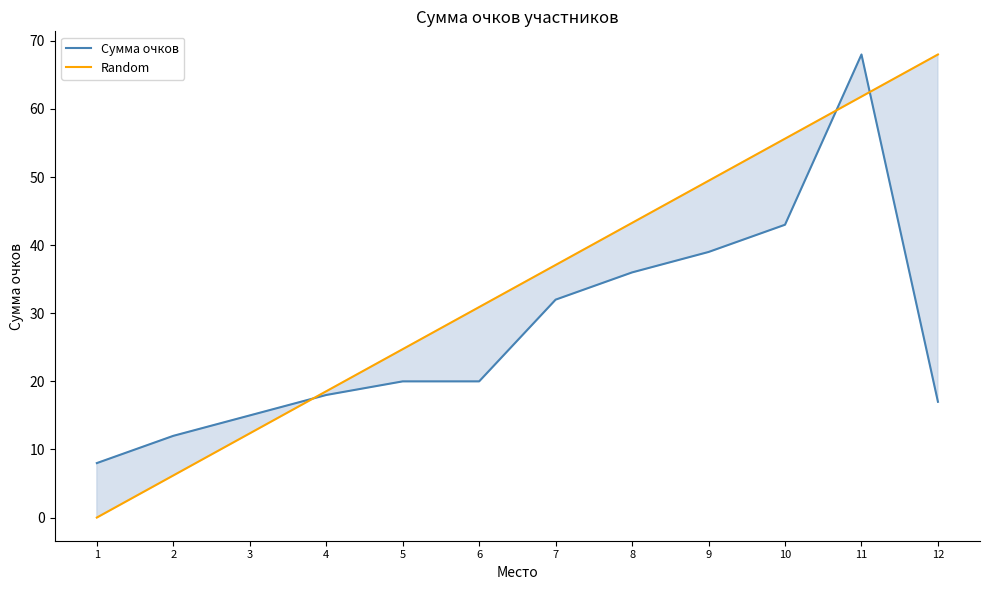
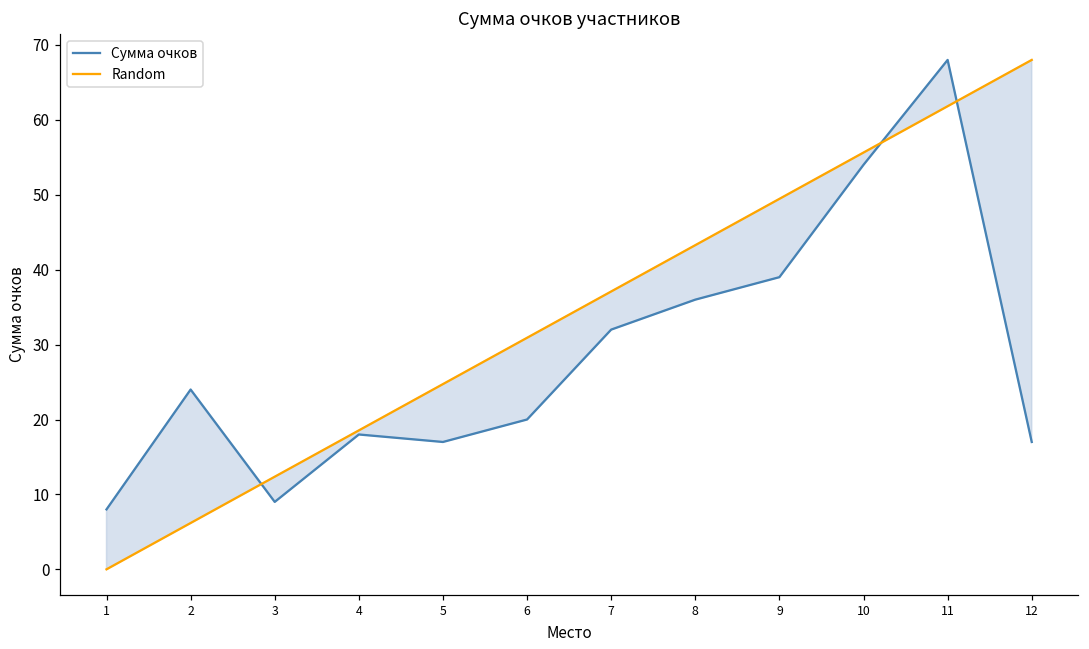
Сумма очков, 2: 12 -> 24
Сумма очков, 3: 15 -> 9
Сумма очков, 5: 20 -> 17
Сумма очков, 10: 43 -> 54
